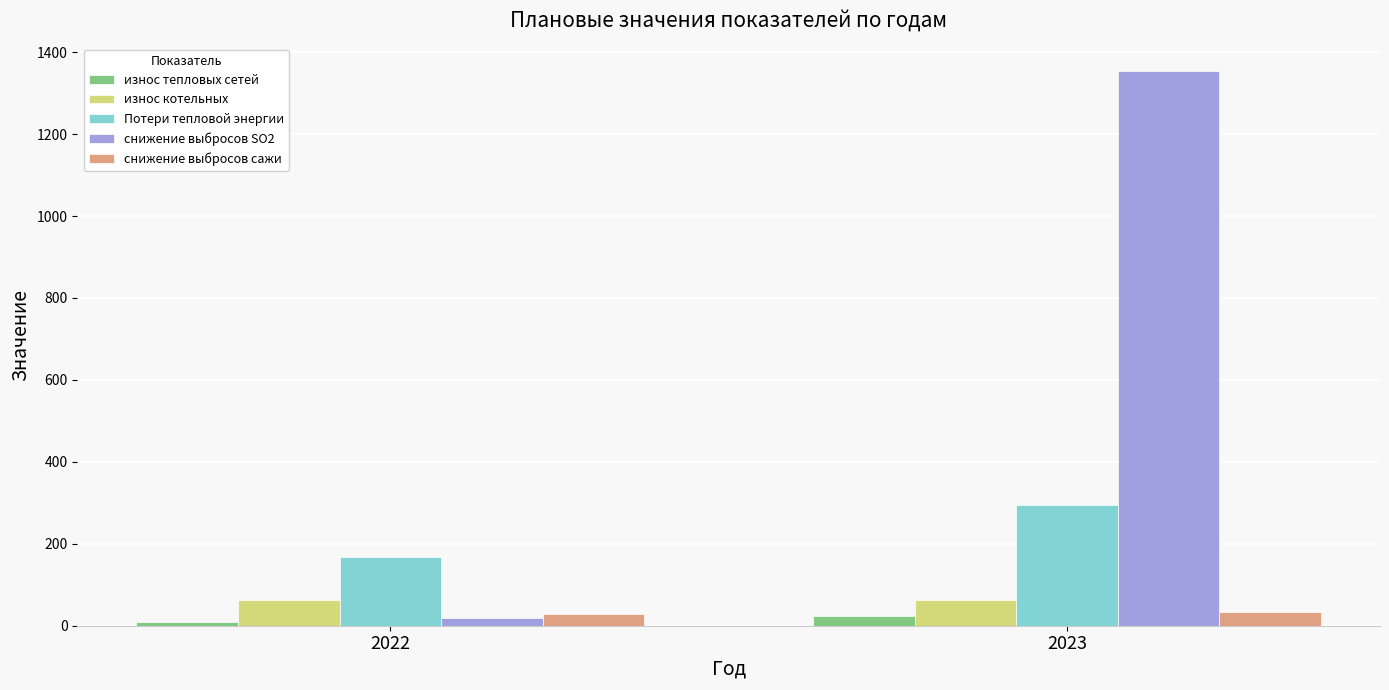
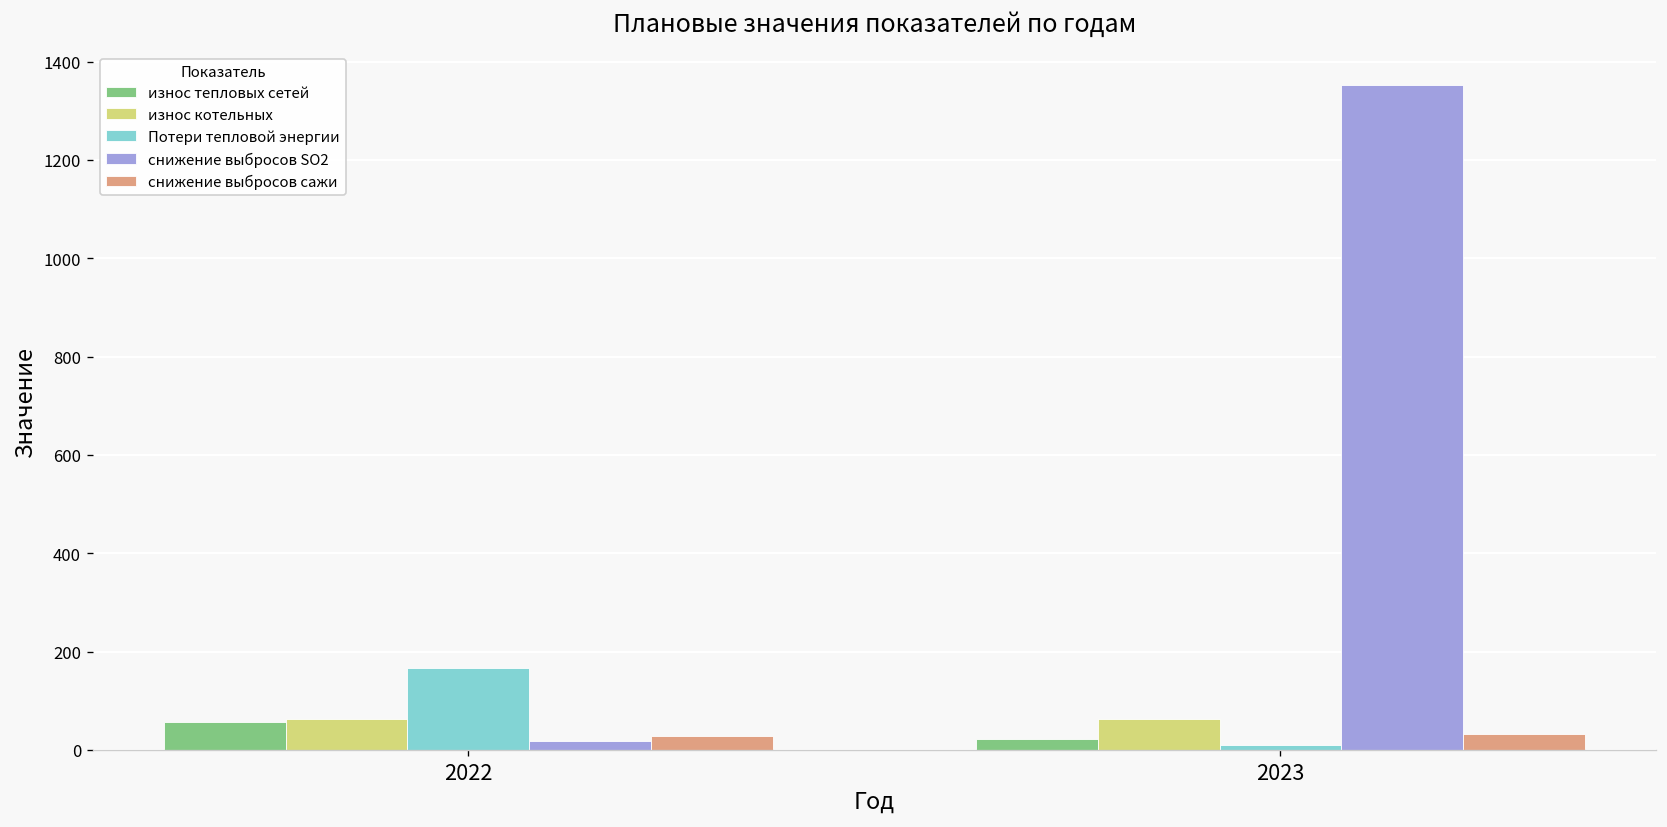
износ тепловых сетей, 2022: 10 -> 60
Потери тепловой энергии, 2023: 290 -> 10
